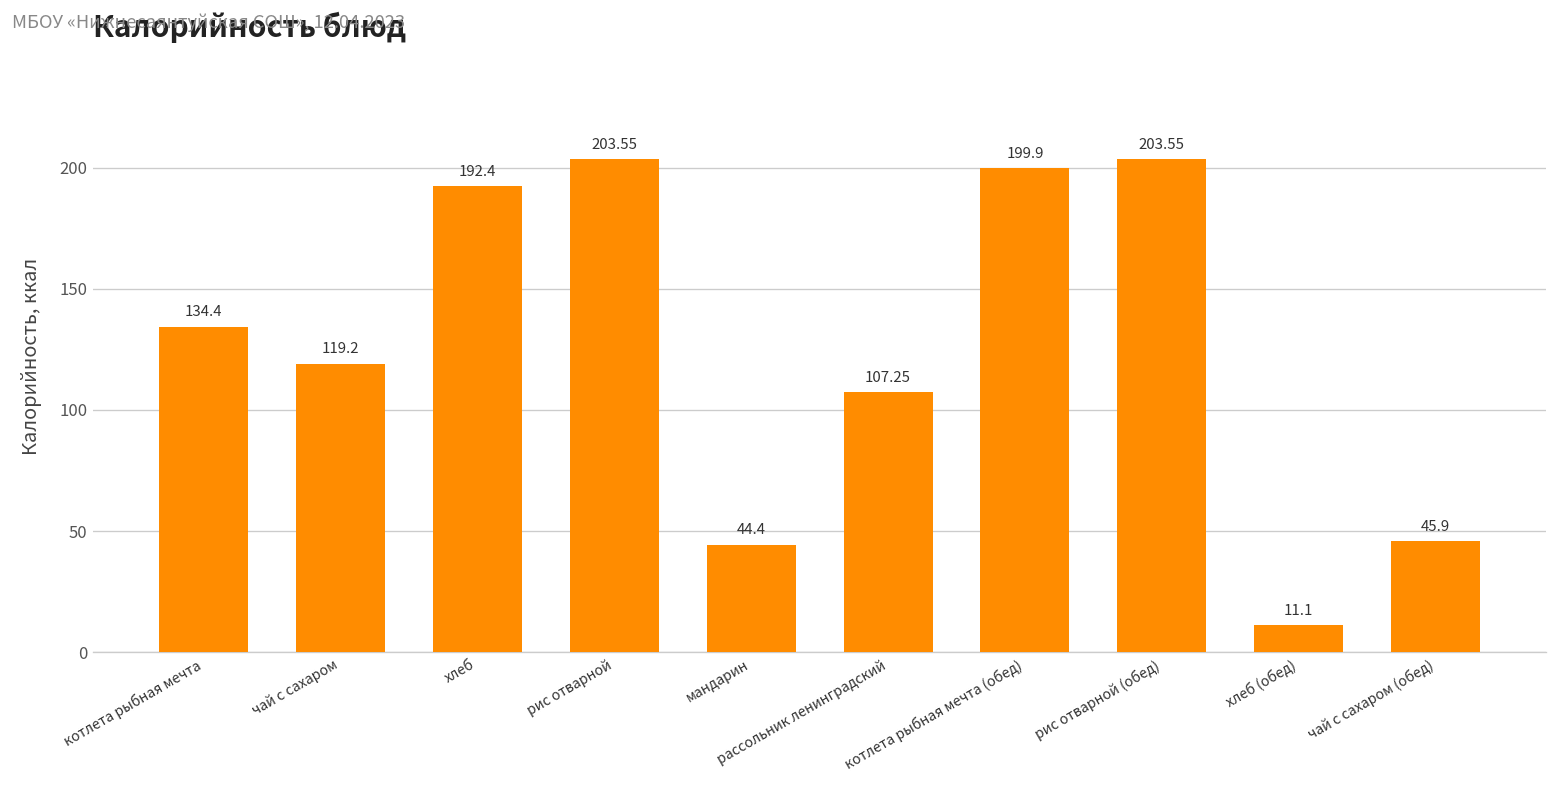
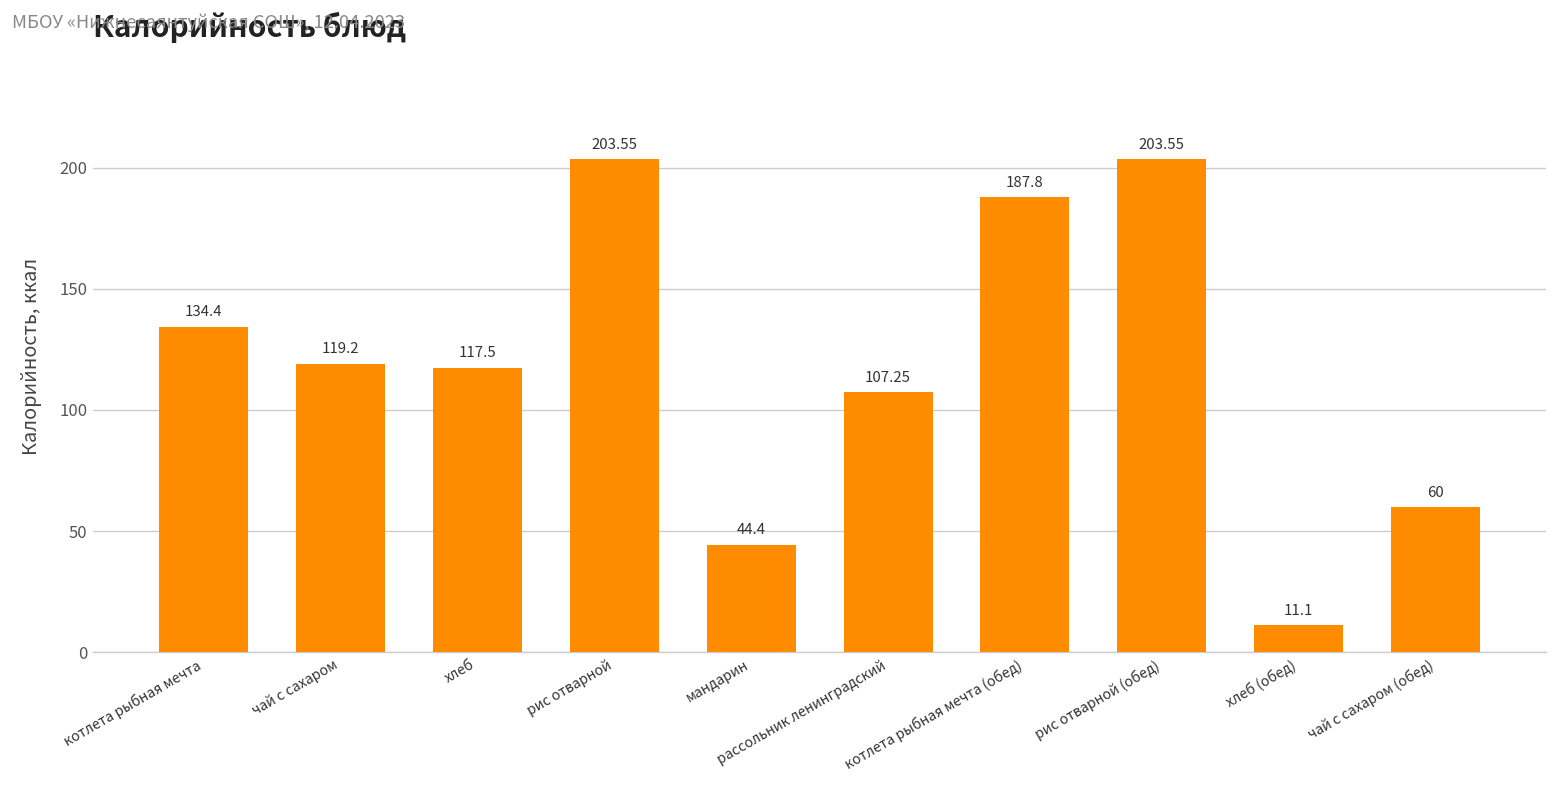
хлеб: 192.4 -> 117.5
котлета рыбная мечта (обед): 199.9 -> 187.8
чай с сахаром (обед): 45.9 -> 60
